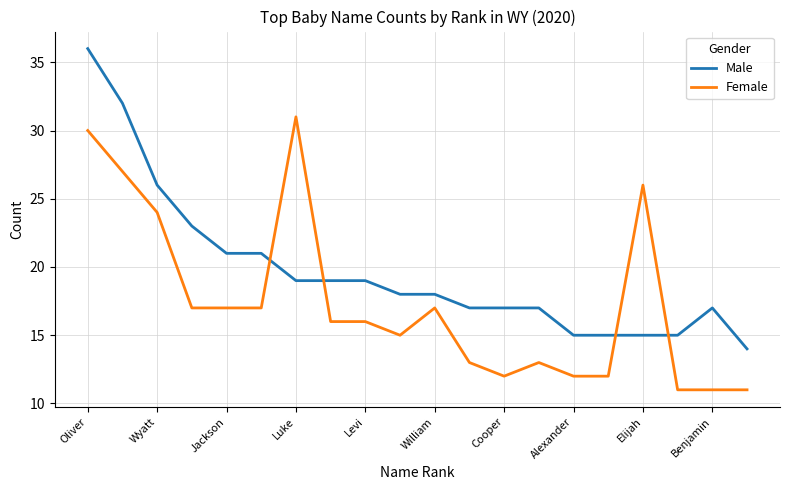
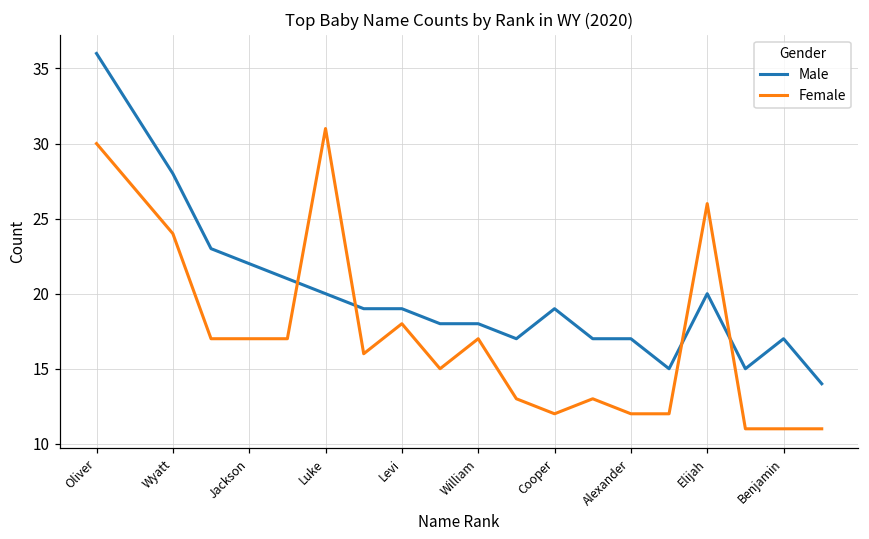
Male, Wyatt: 26 -> 28
Male, Jackson: 21 -> 22
Male, Luke: 19 -> 20
Female, Levi: 16 -> 18
Male, Cooper: 17 -> 19
Male, Alexander: 15 -> 17
Male, Elijah: 15 -> 20
